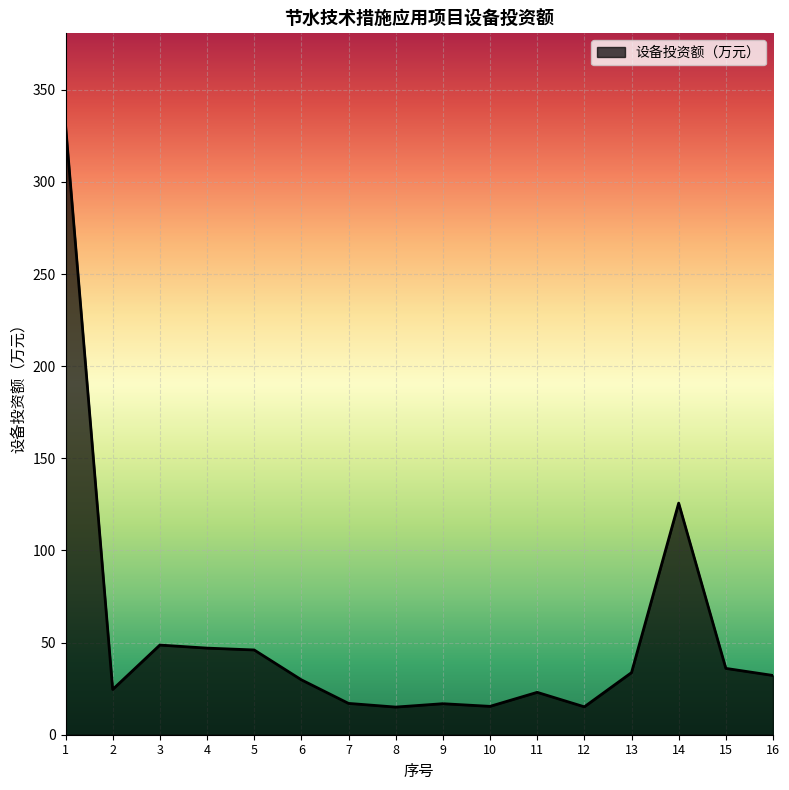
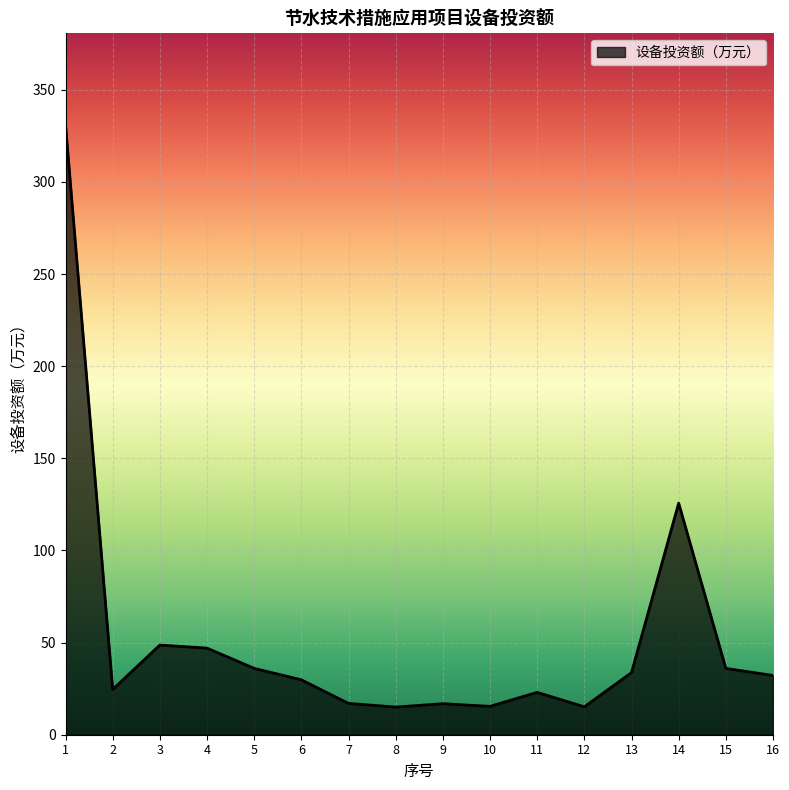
5: 46 -> 36
